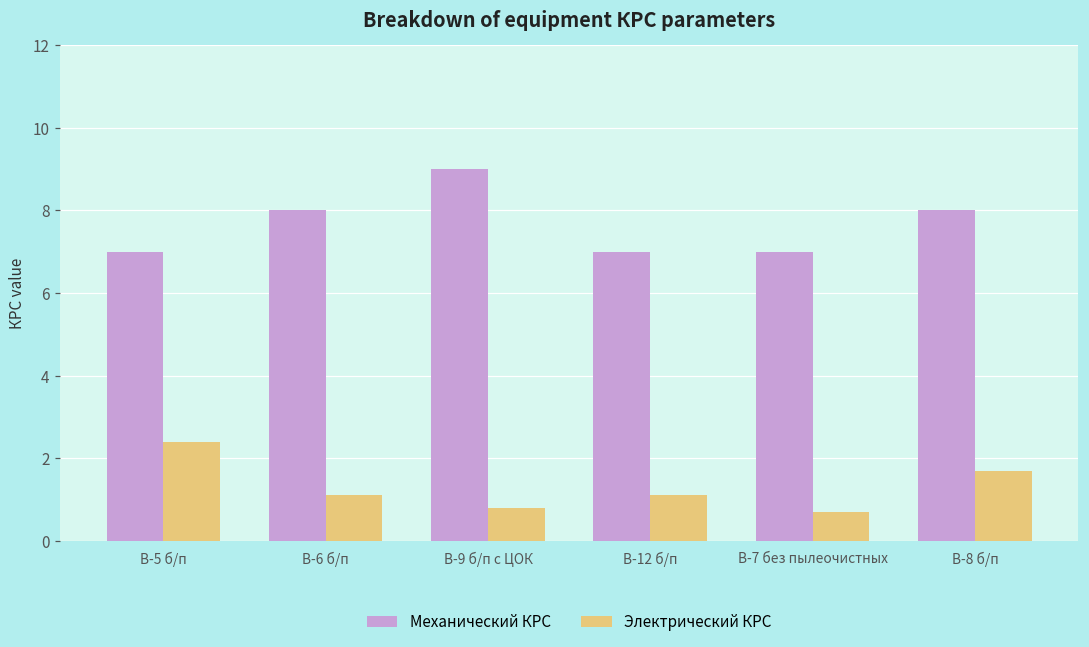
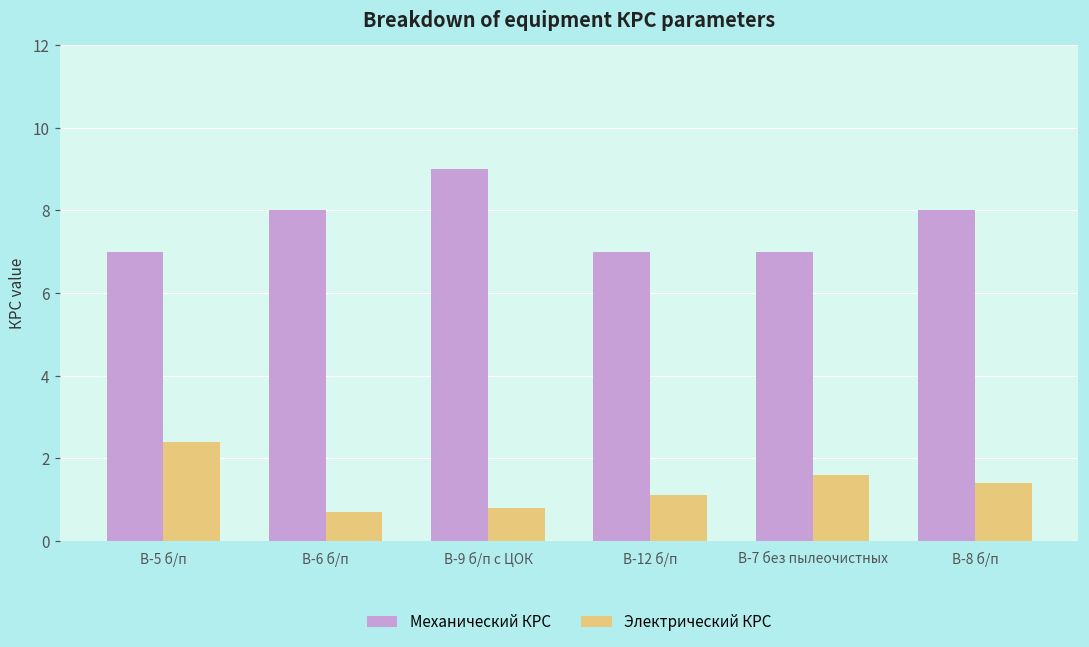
Электрический КРС, В-6 б/п: 1.1 -> 0.7
Электрический КРС, В-7 без пылеочистных: 0.7 -> 1.6
Электрический КРС, В-8 б/п: 1.7 -> 1.4
